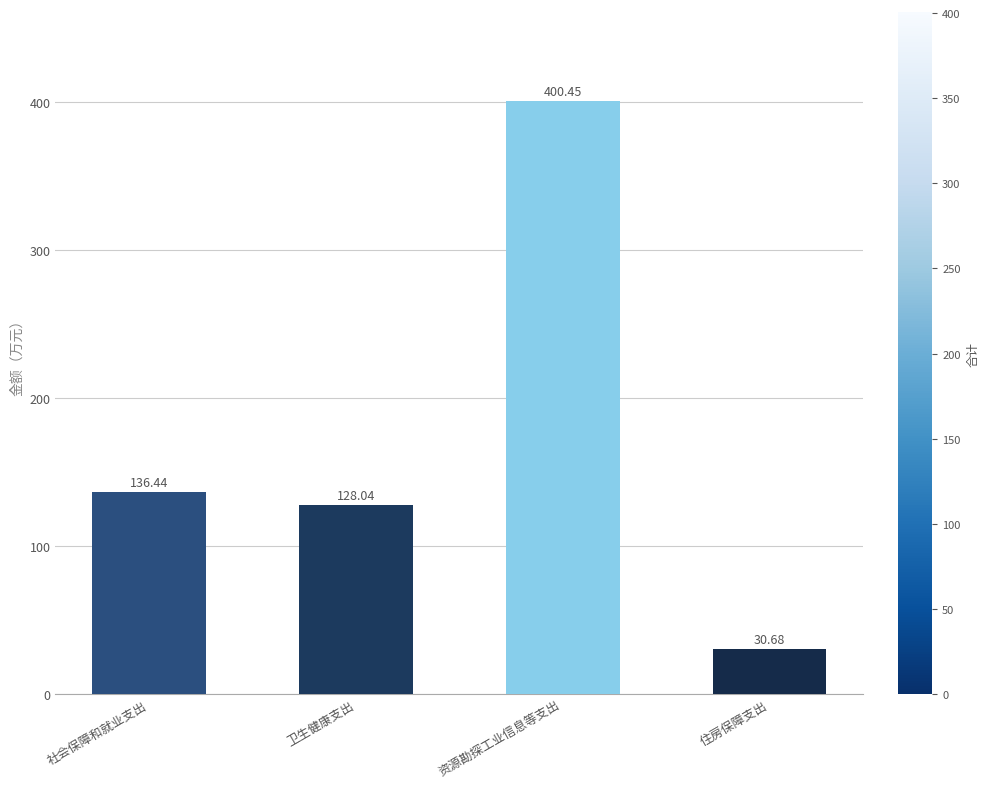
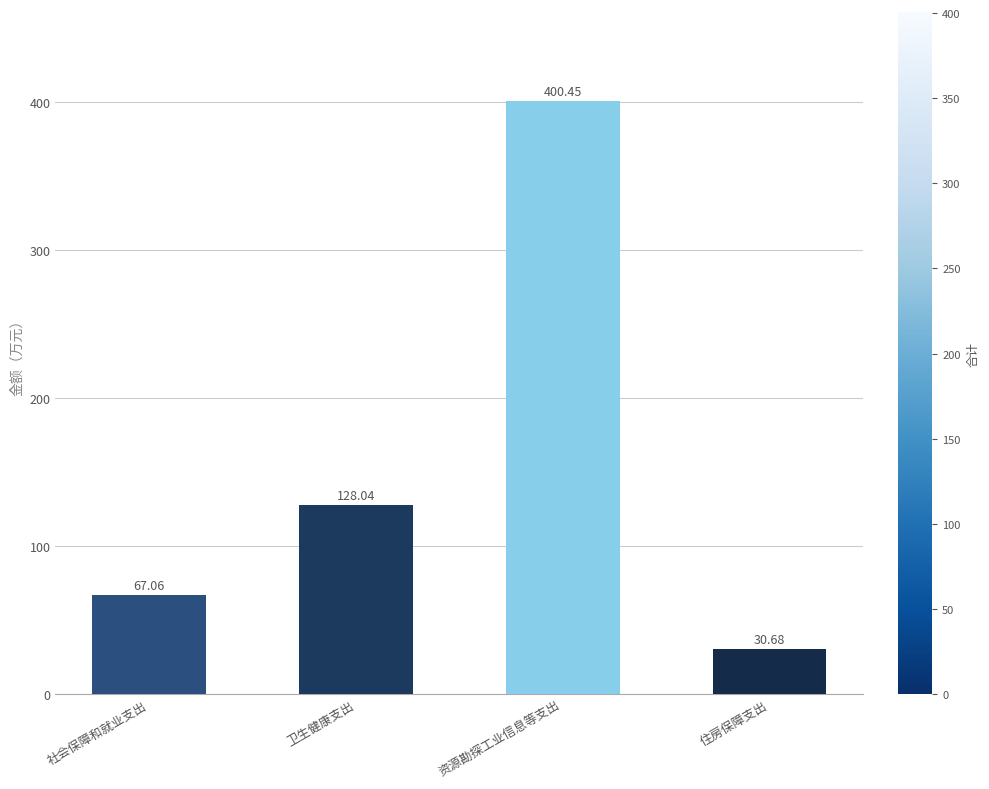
社会保障和就业支出: 136.44 -> 67.06
